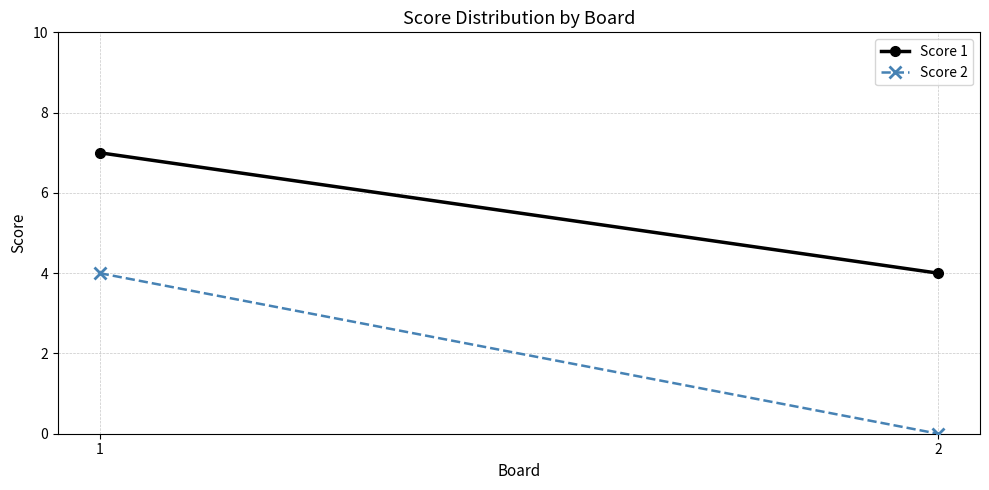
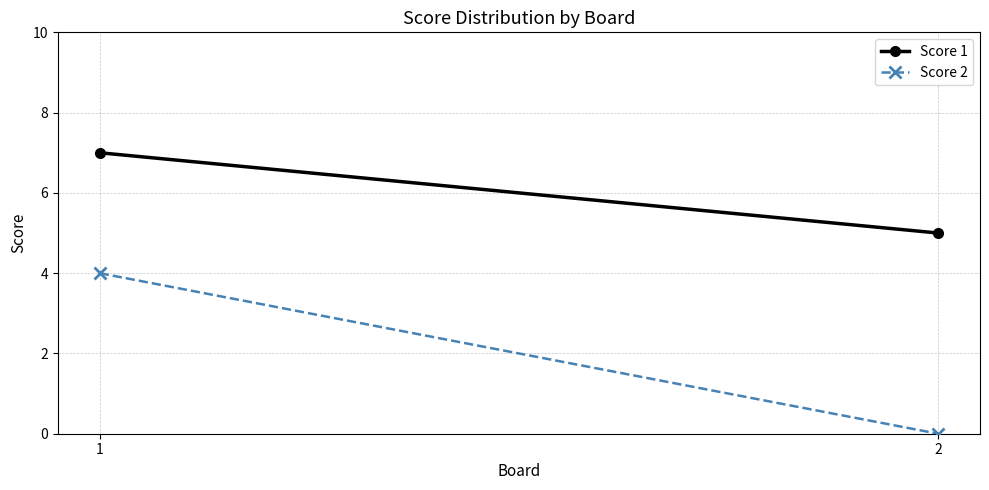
Score 1, 2: 4 -> 5
